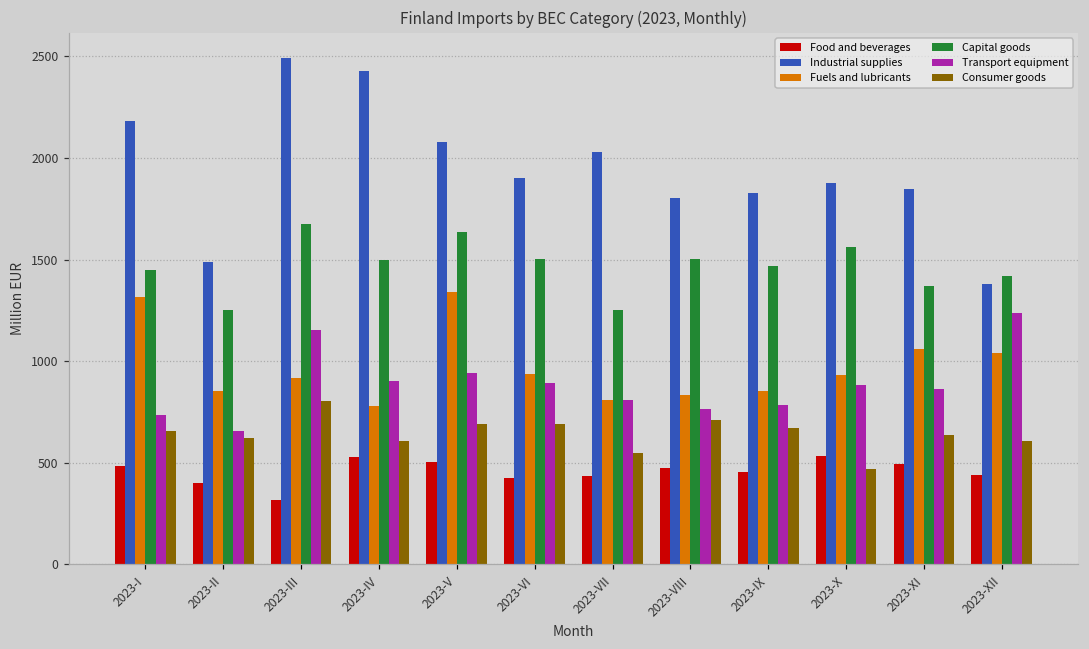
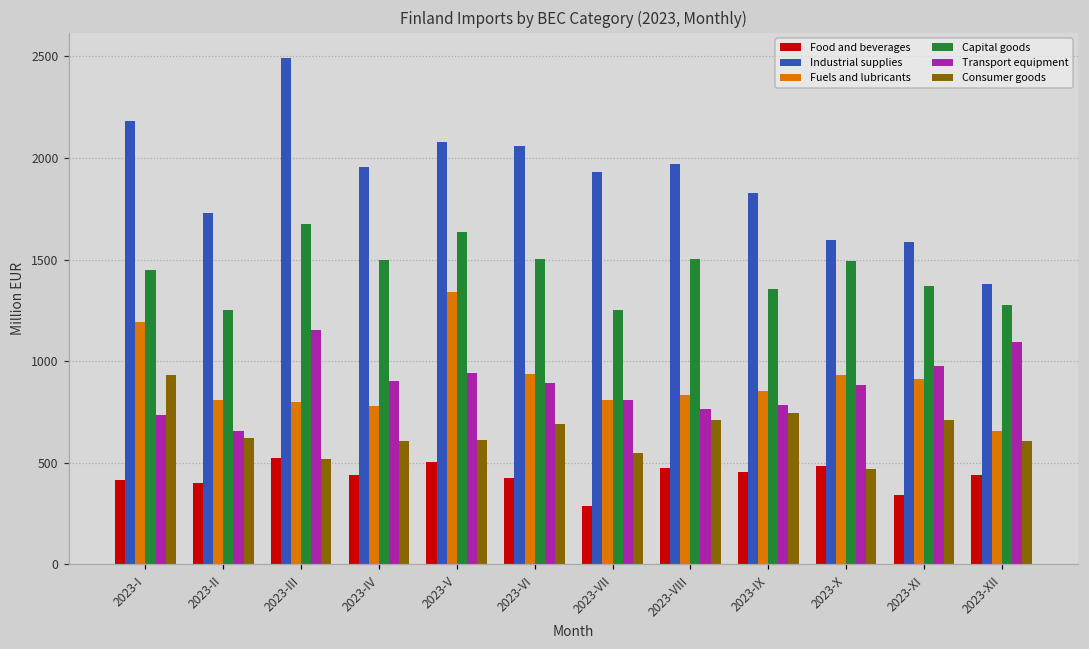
Food and beverages, 2023-I: 480 -> 410
Fuels and lubricants, 2023-I: 1310 -> 1190
Consumer goods, 2023-I: 660 -> 930
Industrial supplies, 2023-II: 1490 -> 1730
Fuels and lubricants, 2023-II: 850 -> 810
Food and beverages, 2023-III: 320 -> 520
Fuels and lubricants, 2023-III: 920 -> 800
Consumer goods, 2023-III: 810 -> 520
Food and beverages, 2023-IV: 530 -> 440
Industrial supplies, 2023-IV: 2430 -> 1950
Consumer goods, 2023-V: 690 -> 610
Industrial supplies, 2023-VI: 1900 -> 2060
Food and beverages, 2023-VII: 430 -> 290
Industrial supplies, 2023-VII: 2030 -> 1930
Industrial supplies, 2023-VIII: 1800 -> 1970
Capital goods, 2023-IX: 1470 -> 1350
Consumer goods, 2023-IX: 670 -> 740
Food and beverages, 2023-X: 540 -> 490
Industrial supplies, 2023-X: 1880 -> 1590
Capital goods, 2023-X: 1560 -> 1490
Food and beverages, 2023-XI: 490 -> 340
Industrial supplies, 2023-XI: 1850 -> 1590
Fuels and lubricants, 2023-XI: 1060 -> 910
Transport equipment, 2023-XI: 860 -> 980
Consumer goods, 2023-XI: 640 -> 710
Fuels and lubricants, 2023-XII: 1040 -> 650
Capital goods, 2023-XII: 1420 -> 1280
Transport equipment, 2023-XII: 1230 -> 1090
